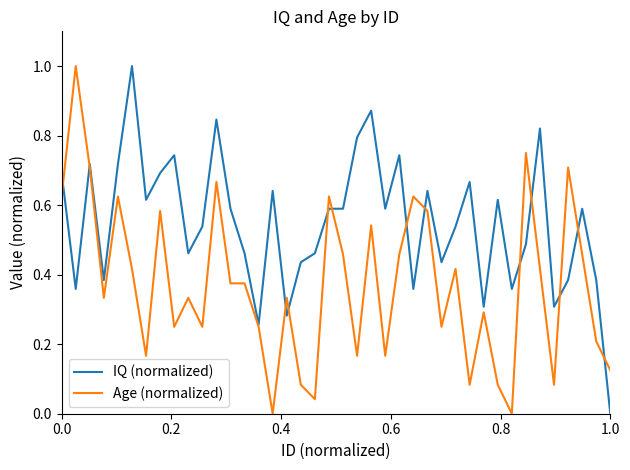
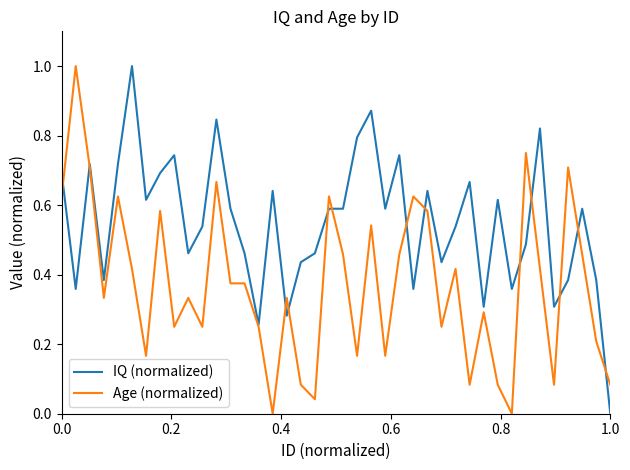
Age (normalized), 1.0: 0.13 -> 0.08
